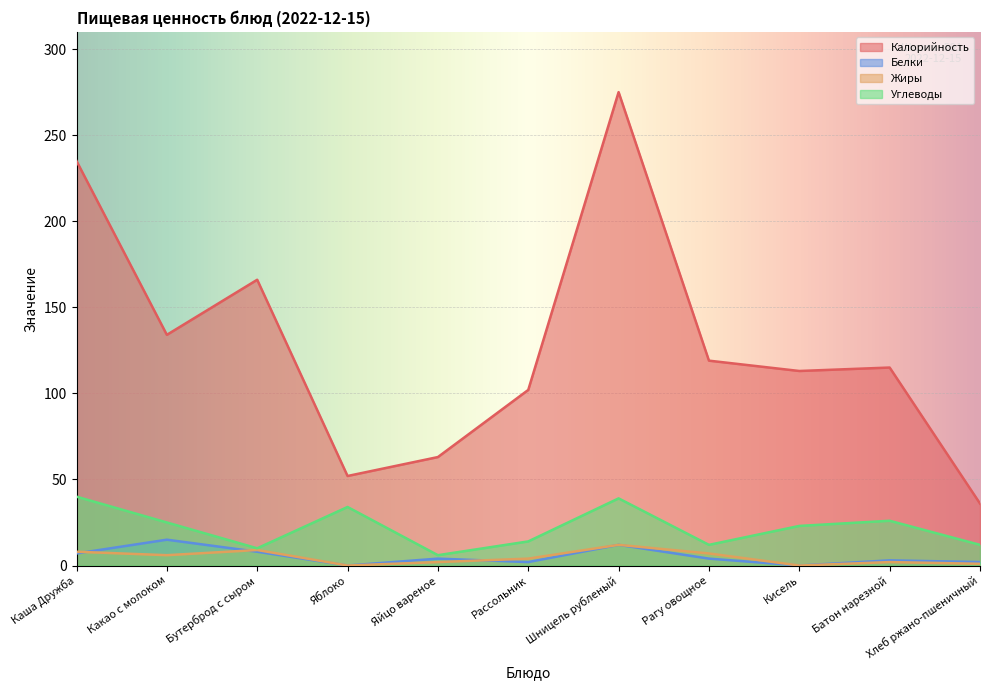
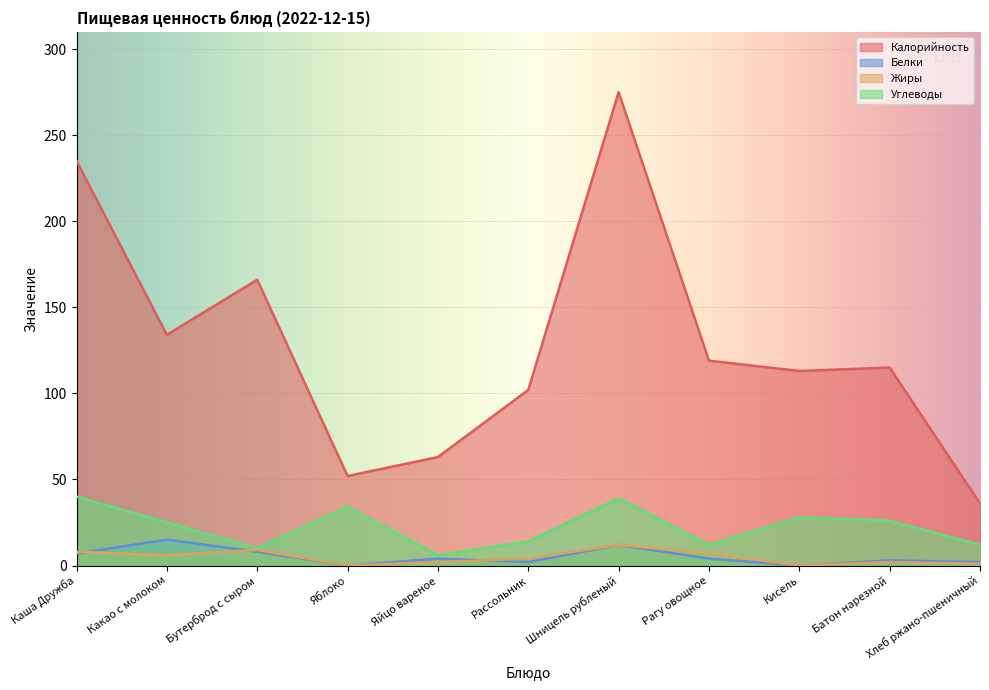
Углеводы, Кисель: 23 -> 28
